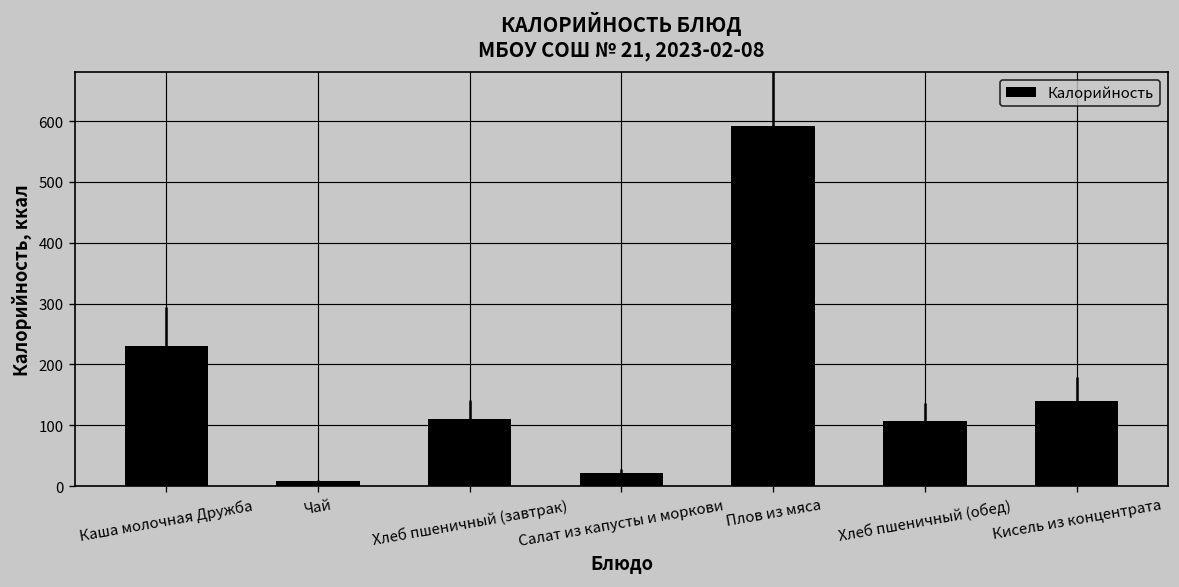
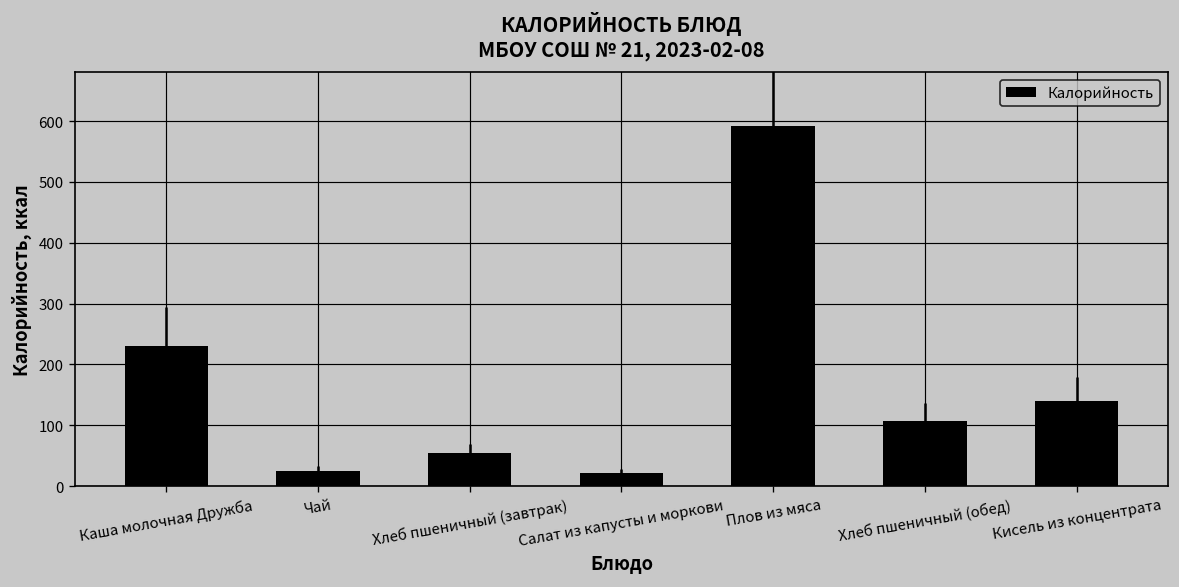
Чай: 10 -> 30
Хлеб пшеничный (завтрак): 110 -> 50
